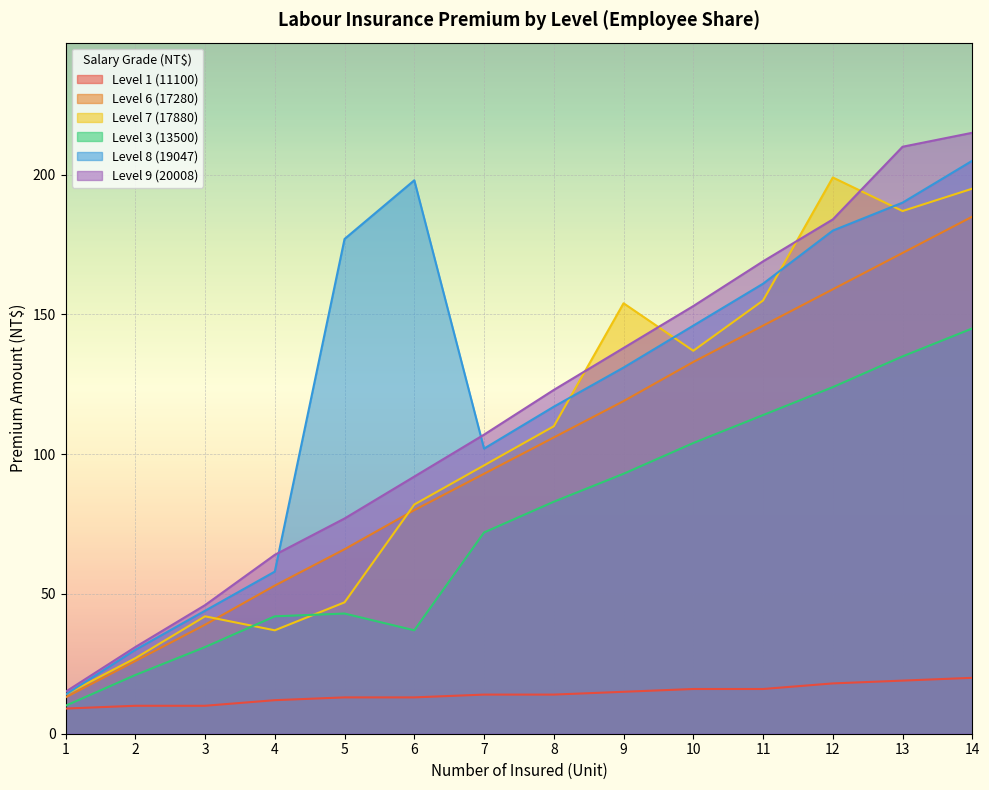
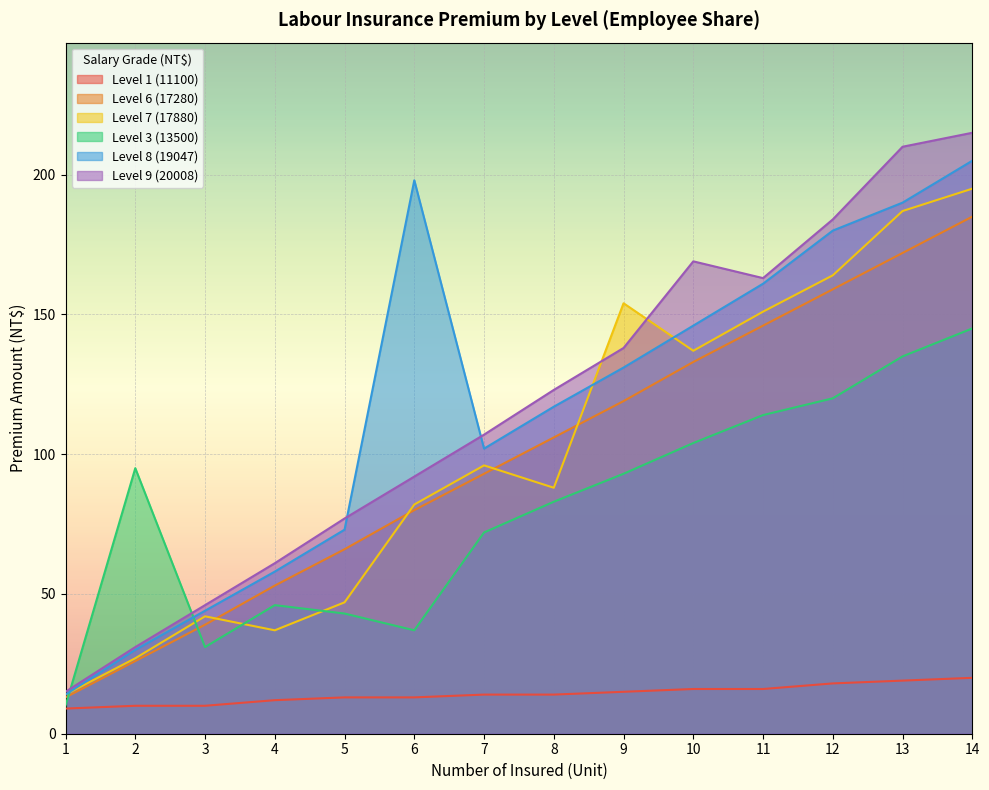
Level 3 (13500), 2: 21 -> 95
Level 3 (13500), 4: 42 -> 46
Level 9 (20008), 4: 64 -> 61
Level 8 (19047), 5: 177 -> 73
Level 7 (17880), 8: 110 -> 88
Level 9 (20008), 10: 153 -> 169
Level 7 (17880), 11: 155 -> 151
Level 9 (20008), 11: 169 -> 163
Level 7 (17880), 12: 199 -> 164
Level 3 (13500), 12: 124 -> 120
